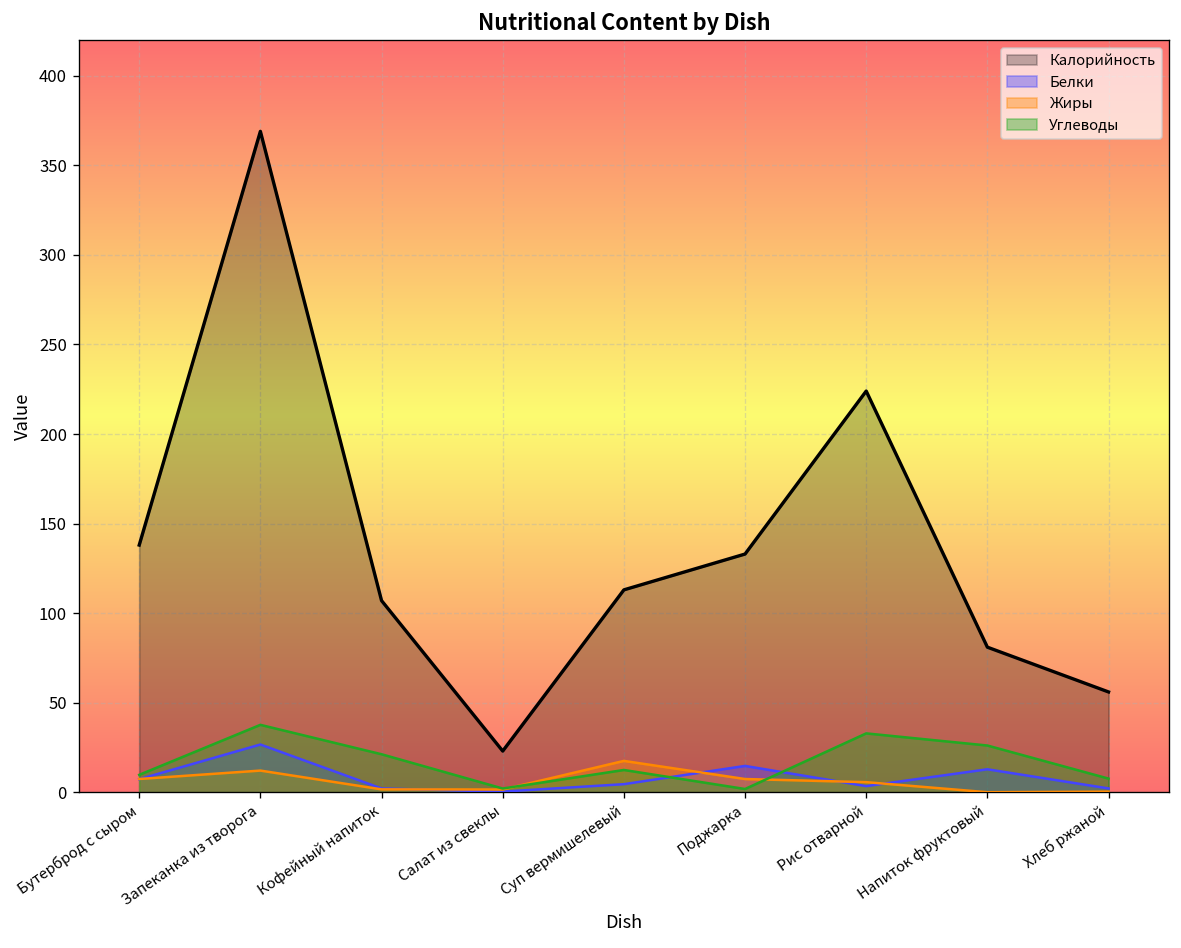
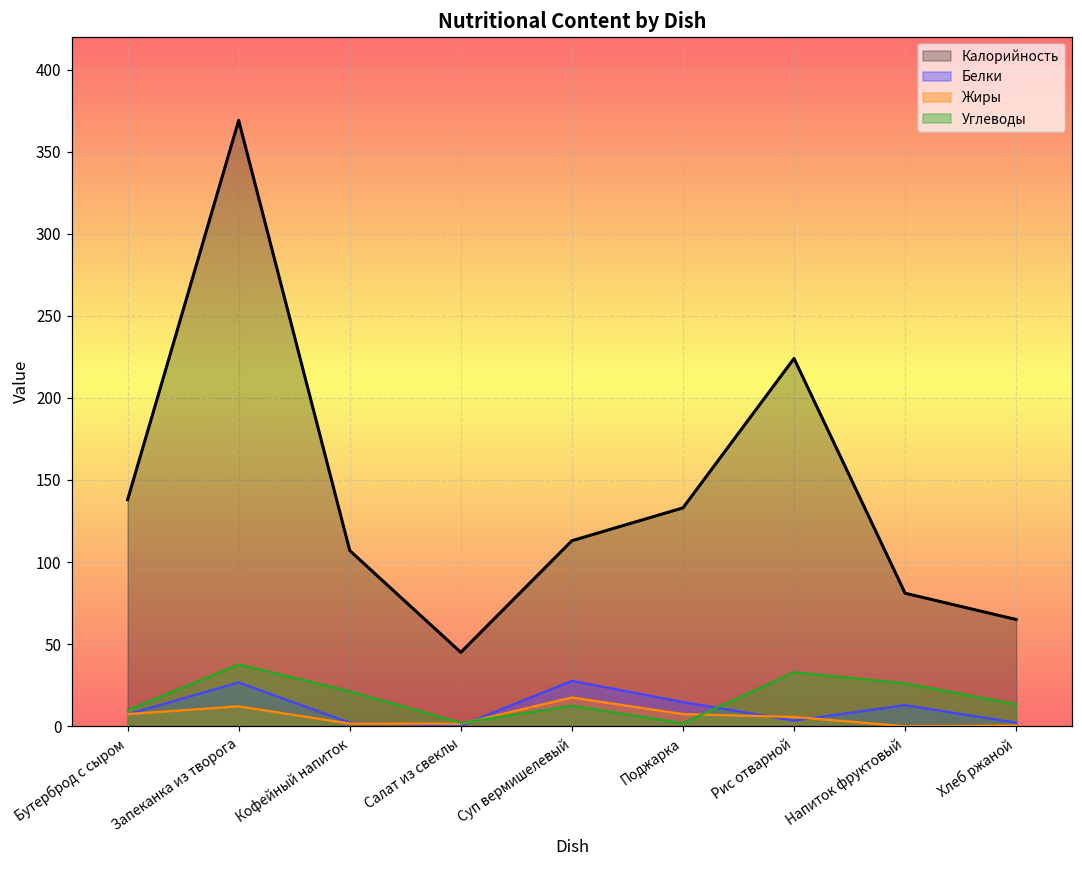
Калорийность, Салат из свеклы: 23 -> 45
Белки, Суп вермишелевый: 5 -> 28
Калорийность, Хлеб ржаной: 56 -> 65
Углеводы, Хлеб ржаной: 8 -> 13
